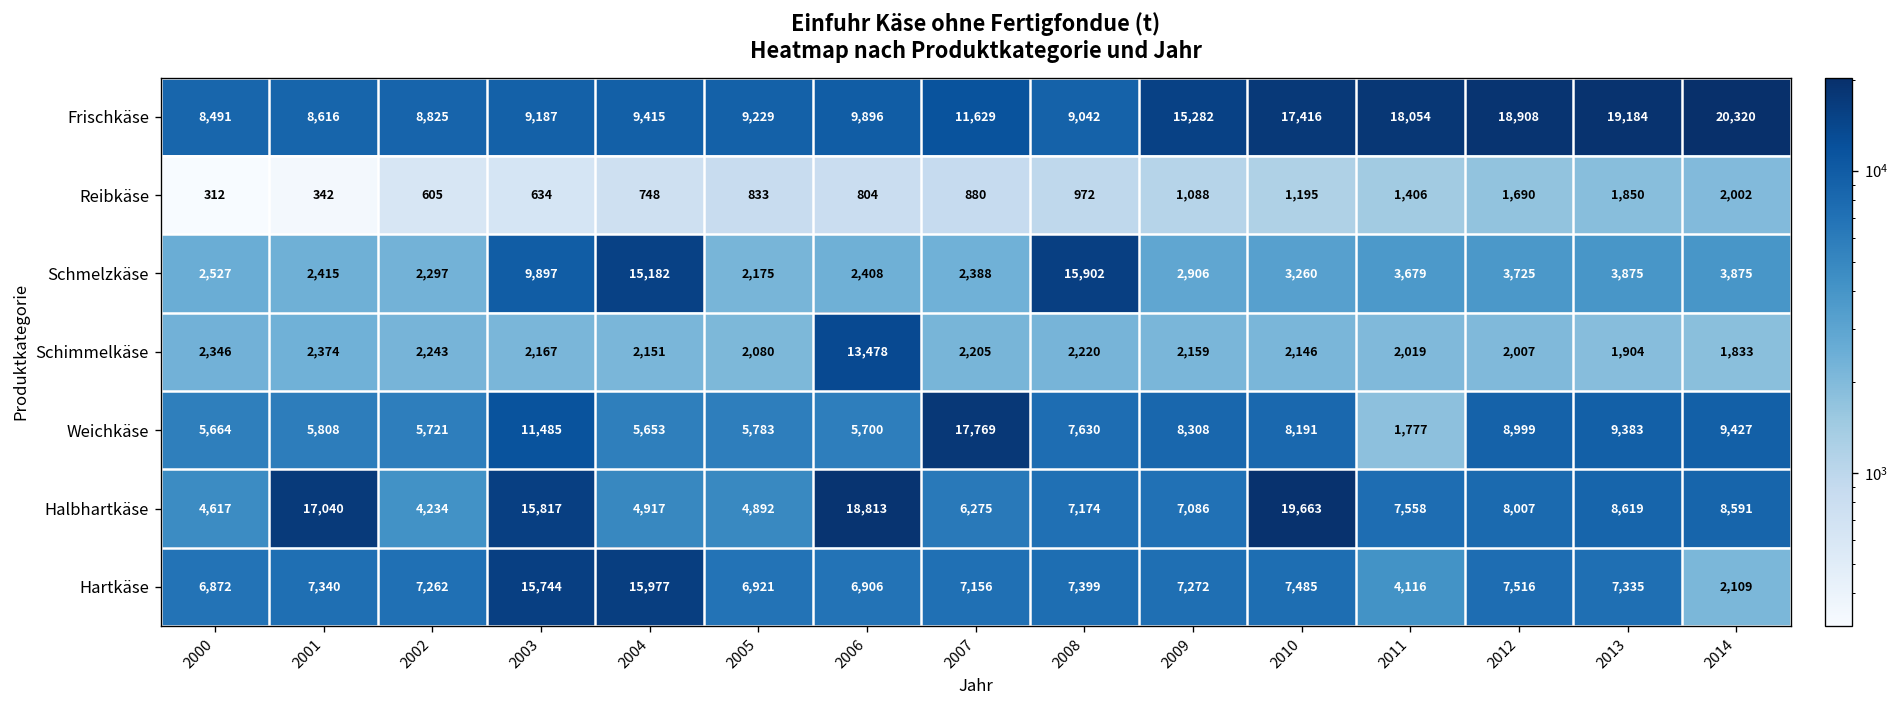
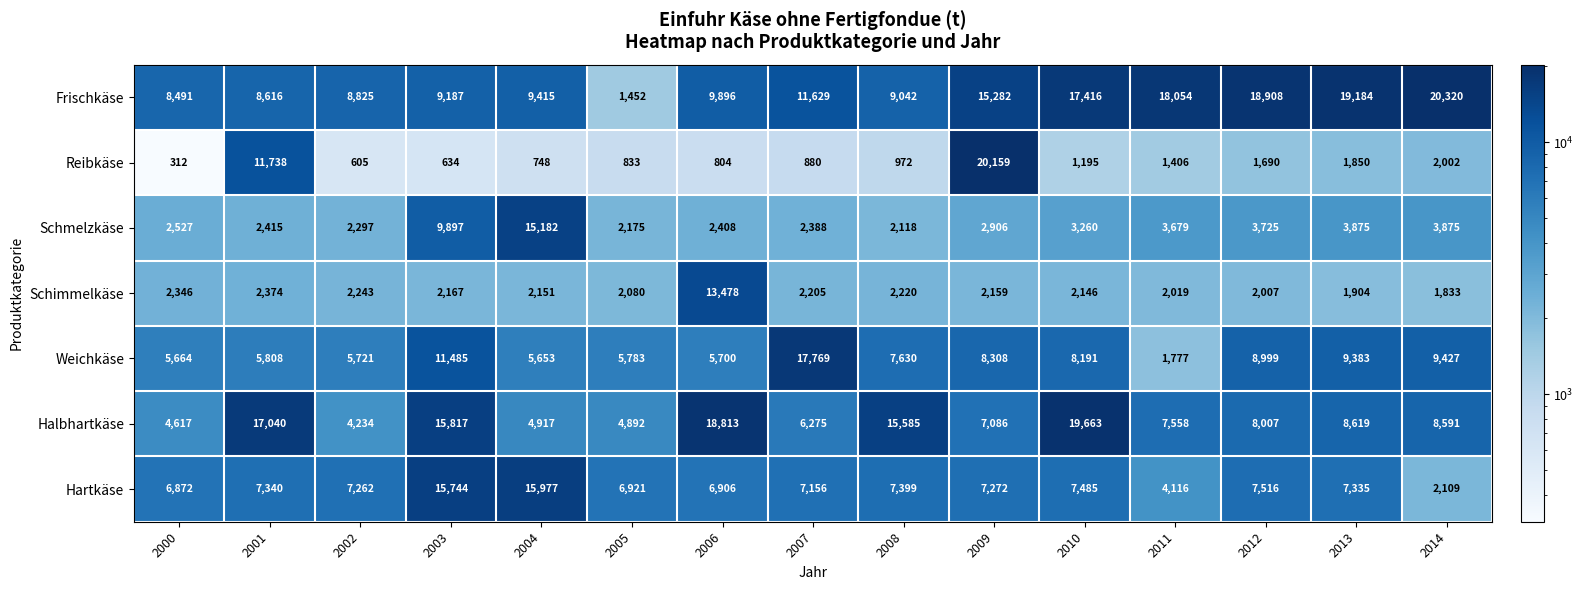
Frischkäse, 2005: 9,229 -> 1,452
Reibkäse, 2001: 342 -> 11,738
Reibkäse, 2009: 1,088 -> 20,159
Schmelzkäse, 2008: 15,902 -> 2,118
Halbhartkäse, 2008: 7,174 -> 15,585
